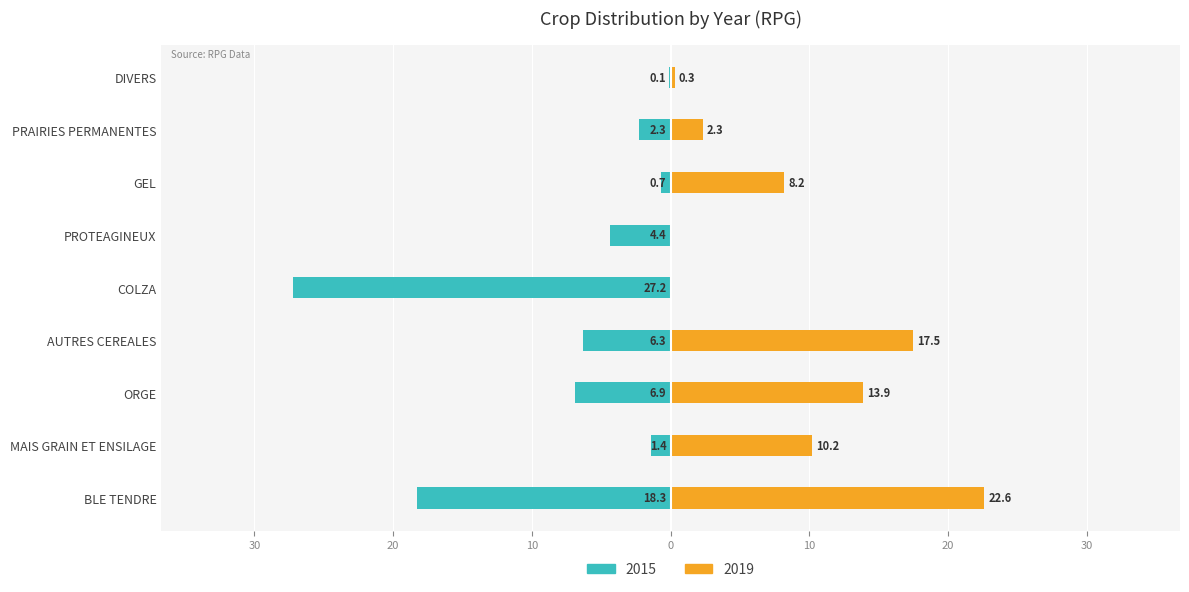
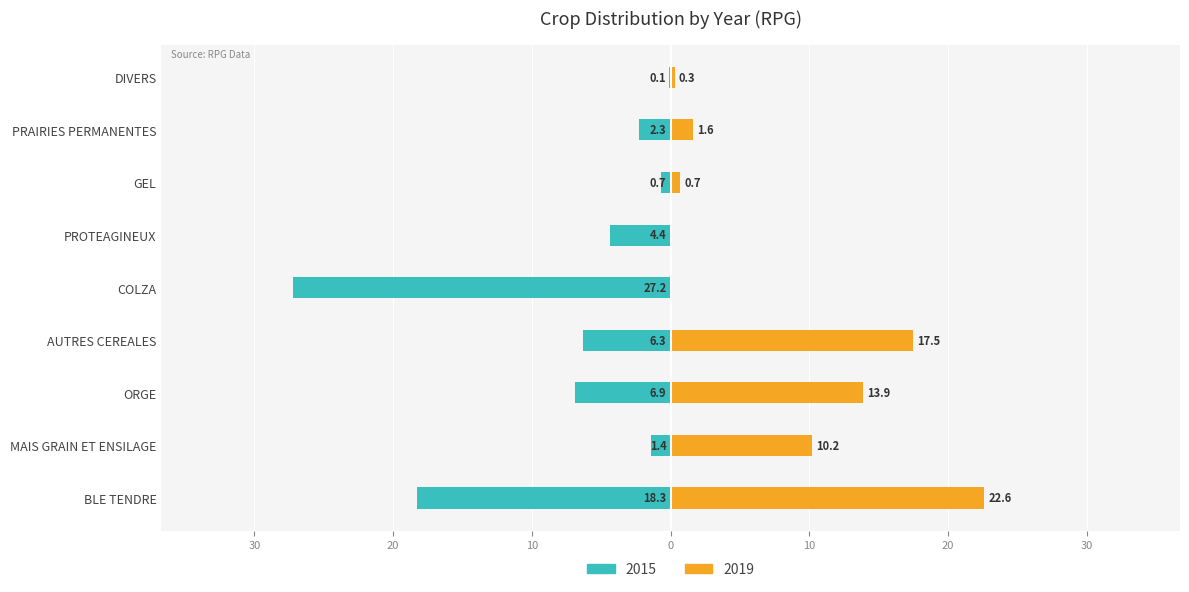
2019, PRAIRIES PERMANENTES: 2.3 -> 1.6
2019, GEL: 8.2 -> 0.7
